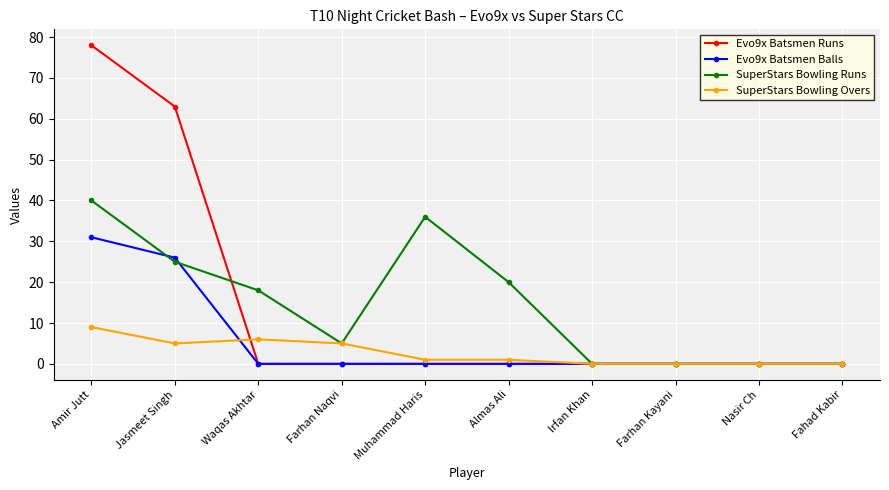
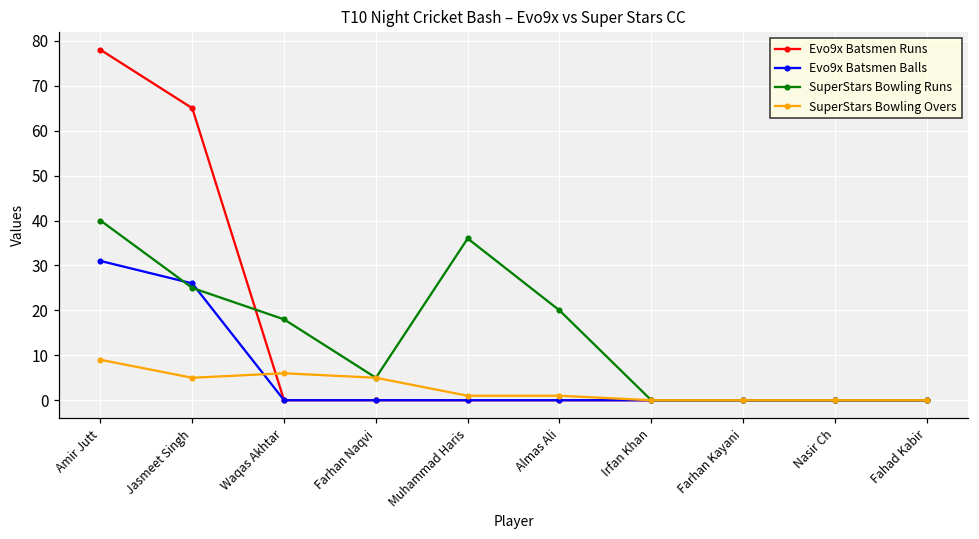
Evo9x Batsmen Runs, Jasmeet Singh: 63 -> 65
